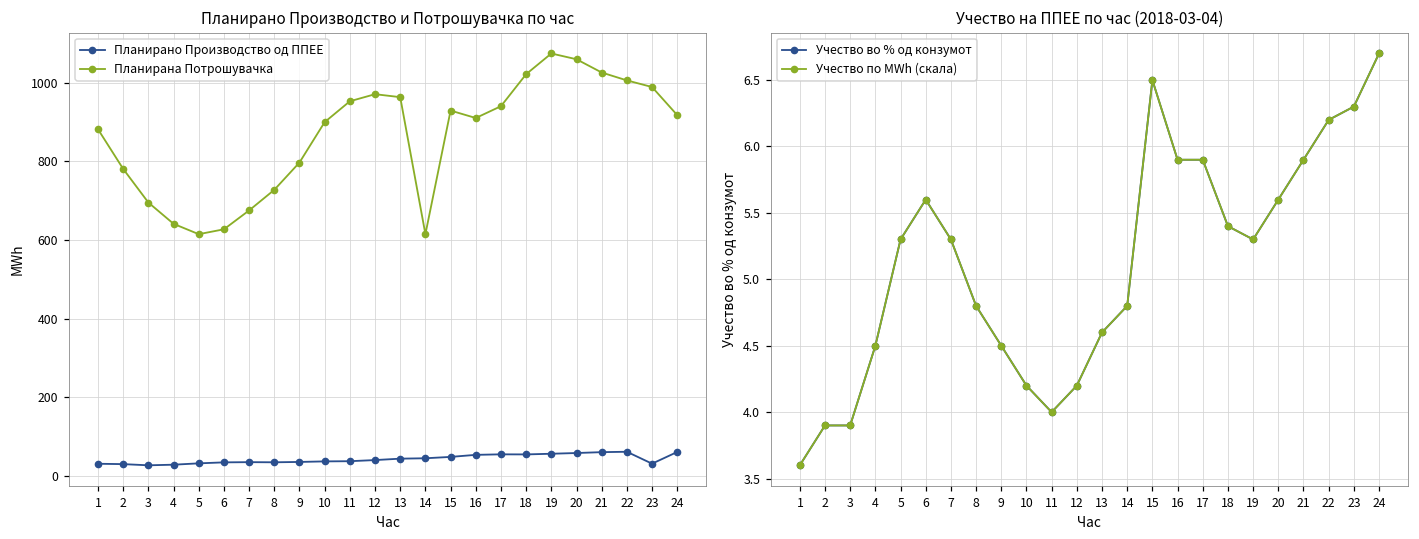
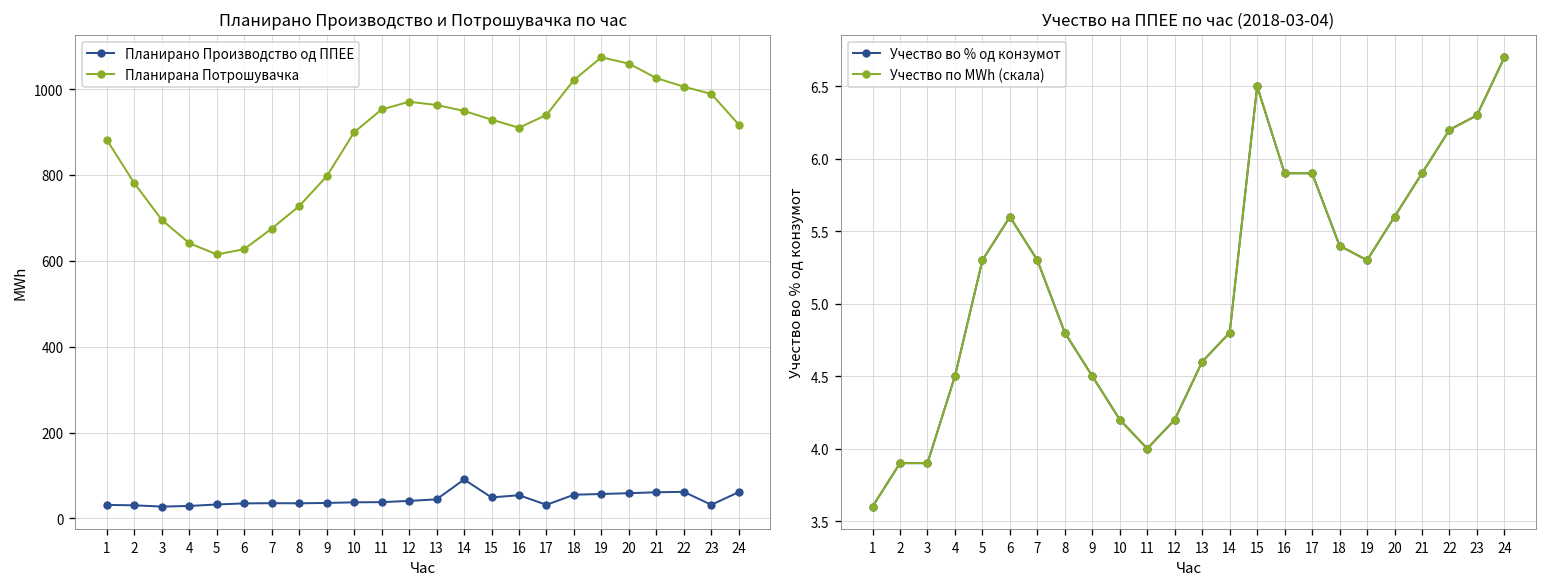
Планирано Производство и Потрошувачка по час, Планирано Производство од ППЕЕ, 14: 50 -> 90
Планирано Производство и Потрошувачка по час, Планирана Потрошувачка, 14: 610 -> 950
Планирано Производство и Потрошувачка по час, Планирано Производство од ППЕЕ, 17: 60 -> 30
